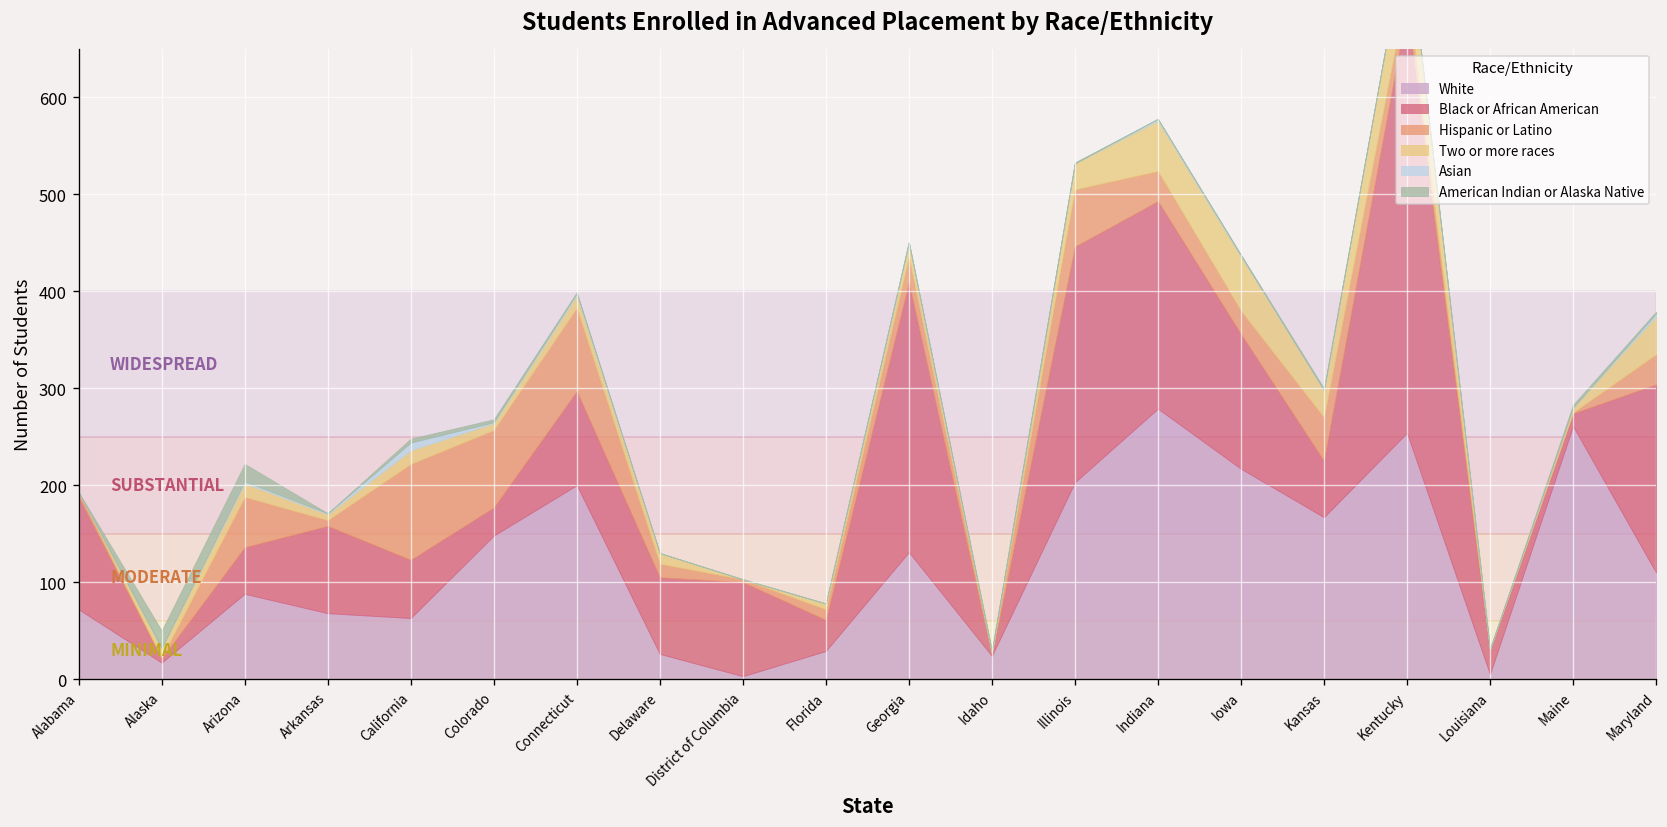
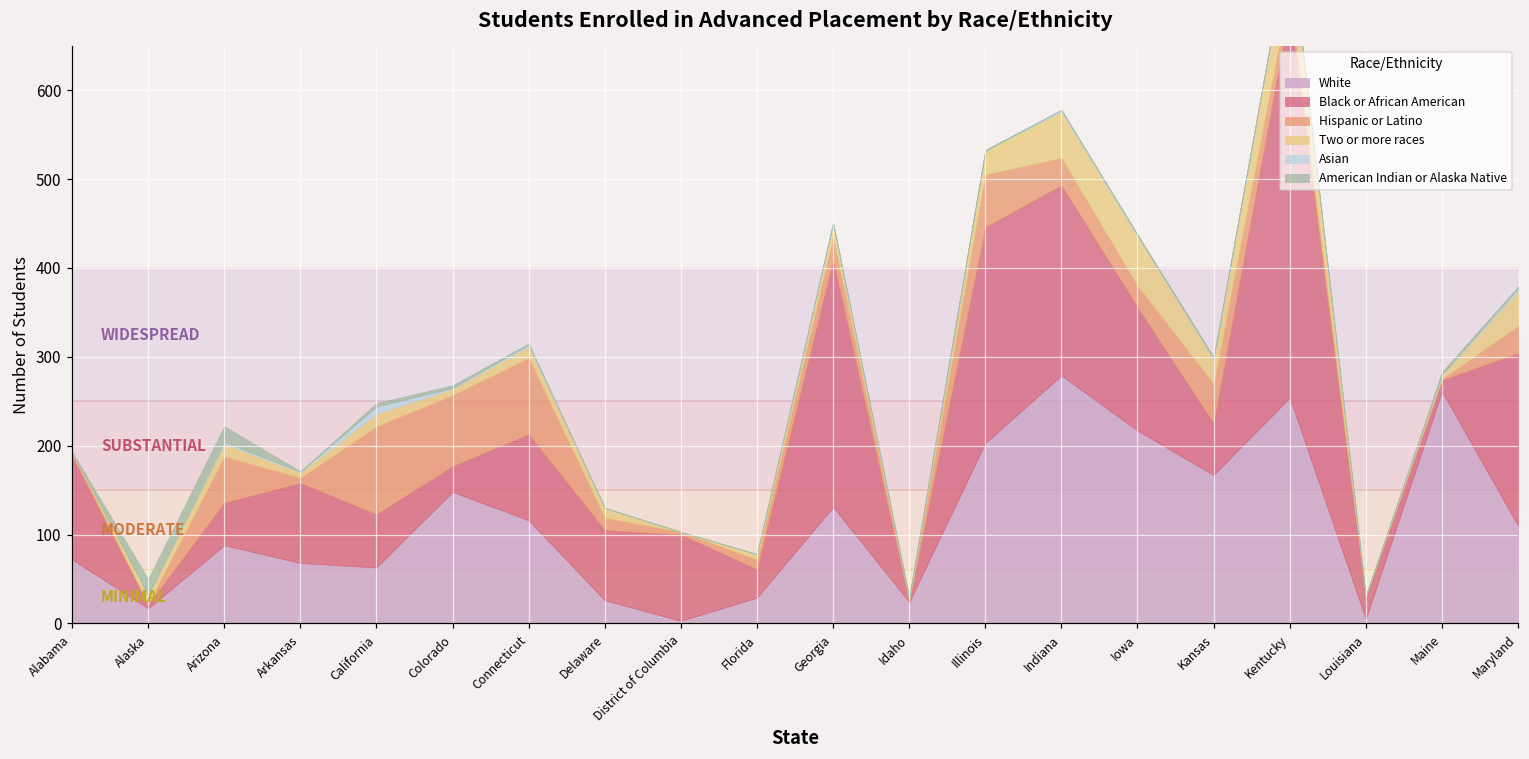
White, Connecticut: 200 -> 120
